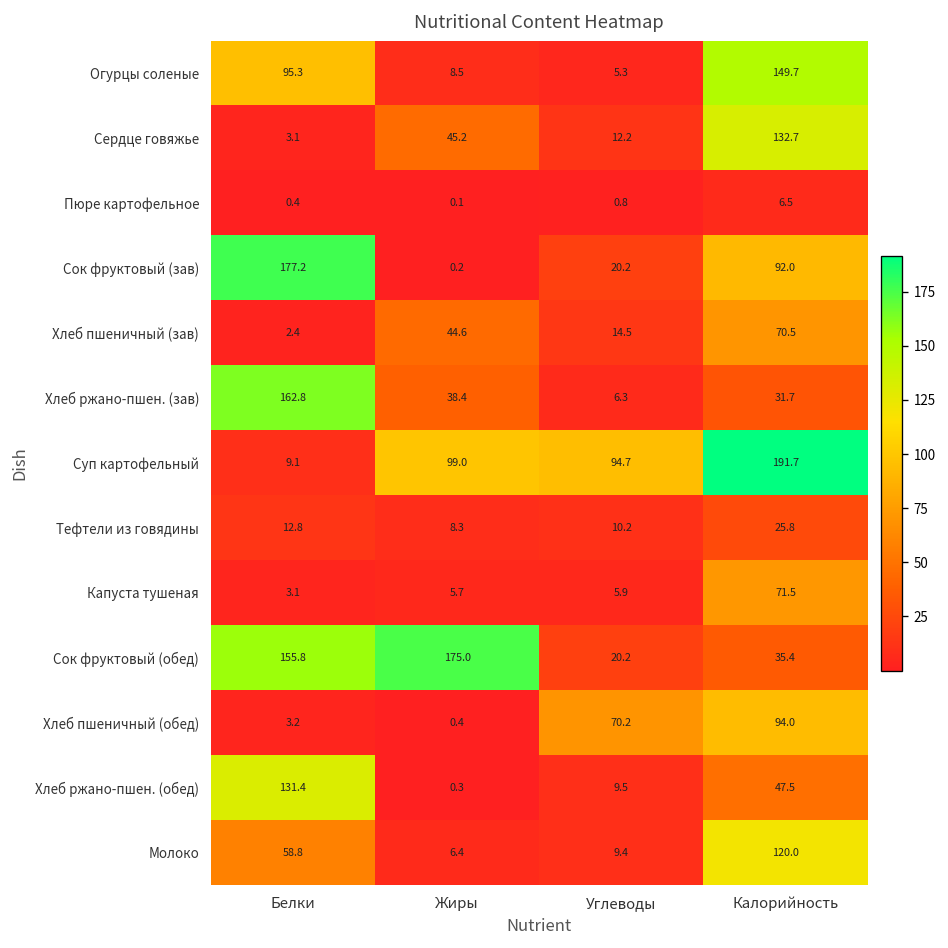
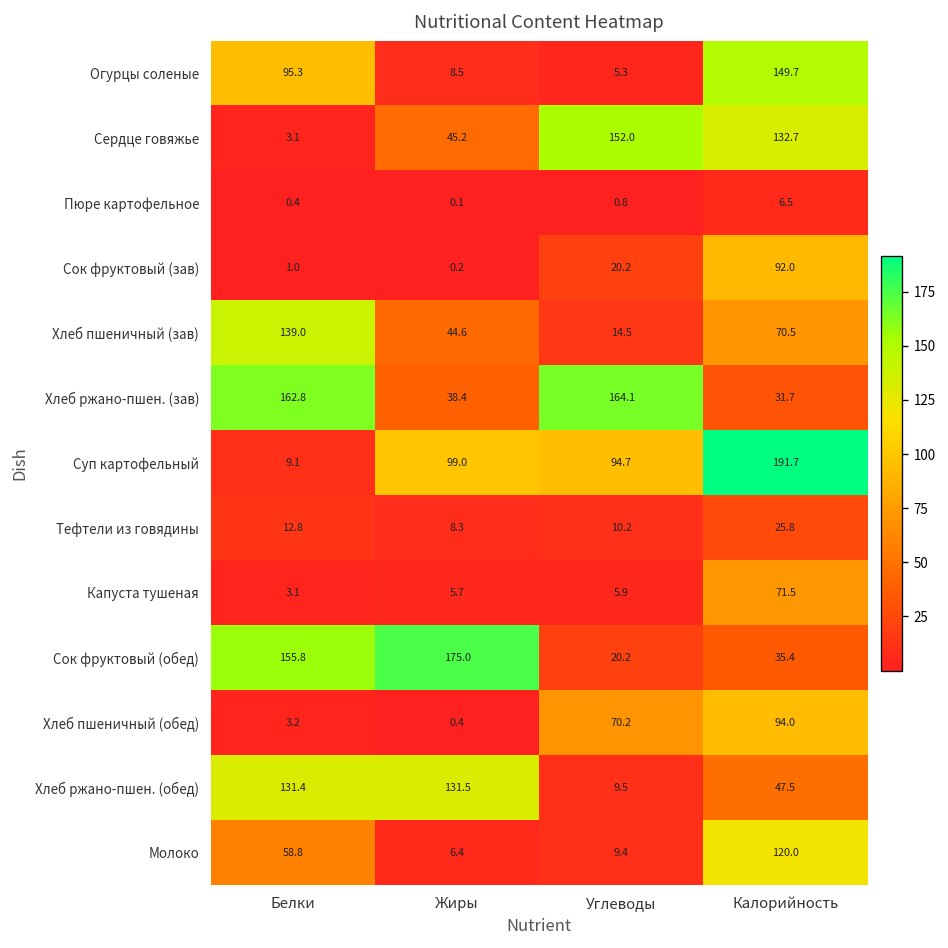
Сердце говяжье, Углеводы: 12.2 -> 152.0
Сок фруктовый (зав), Белки: 177.2 -> 1.0
Хлеб пшеничный (зав), Белки: 2.4 -> 139.0
Хлеб ржано-пшен. (зав), Углеводы: 6.3 -> 164.1
Хлеб ржано-пшен. (обед), Жиры: 0.3 -> 131.5
